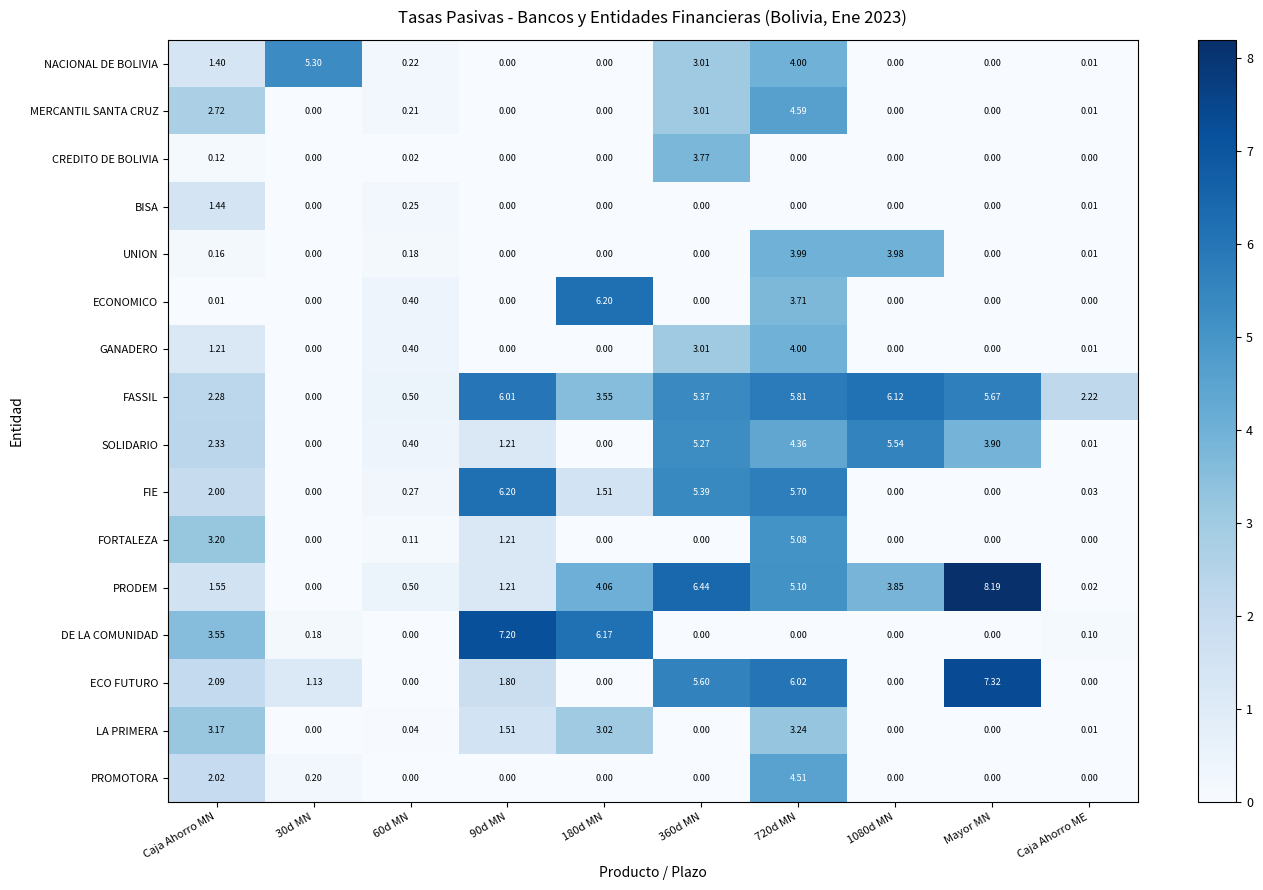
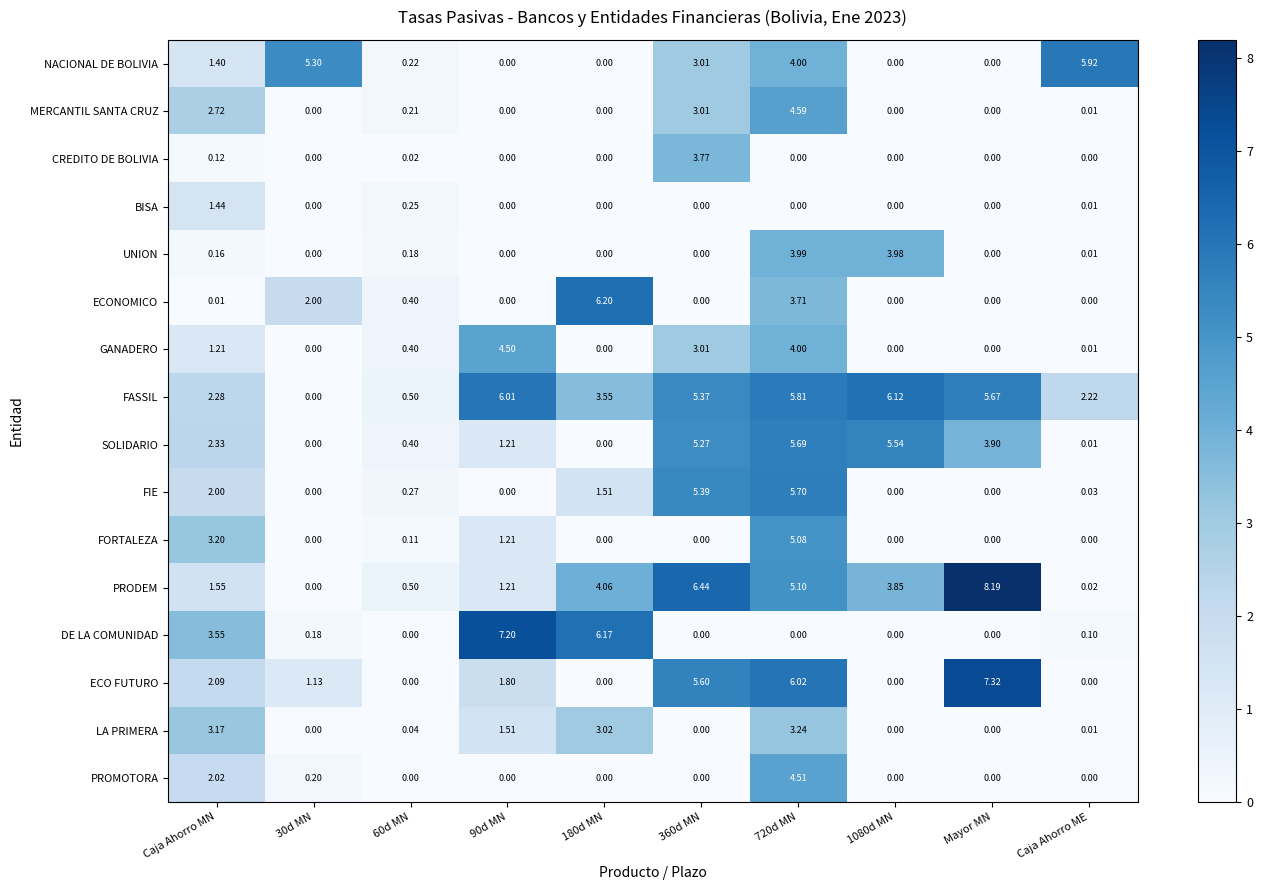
NACIONAL DE BOLIVIA, Caja Ahorro ME: 0.01 -> 5.92
ECONOMICO, 30d MN: 0.00 -> 2.00
GANADERO, 90d MN: 0.00 -> 4.50
SOLIDARIO, 720d MN: 4.36 -> 5.69
FIE, 90d MN: 6.20 -> 0.00
